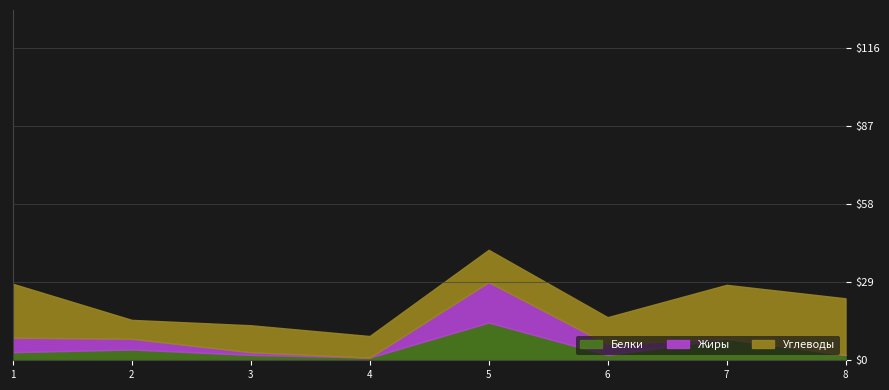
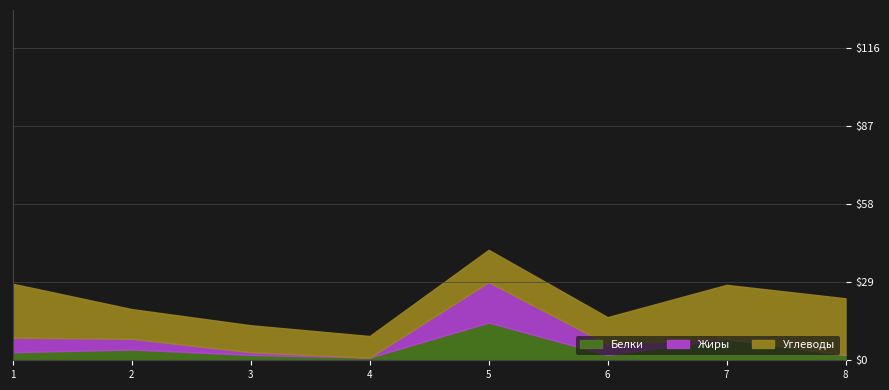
Углеводы, 2: $7 -> $11
